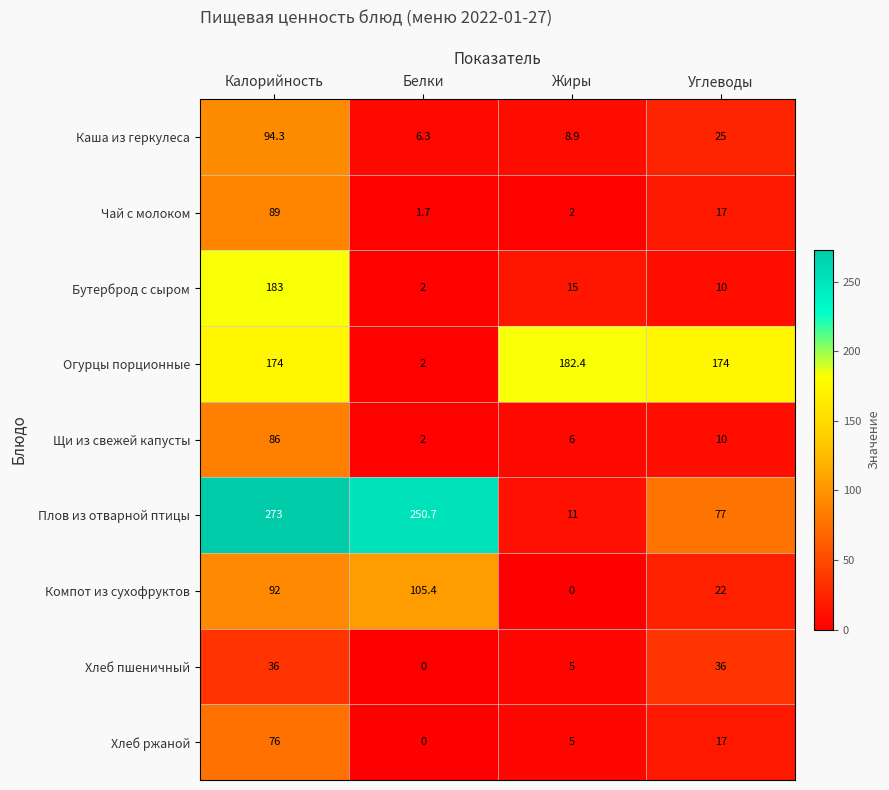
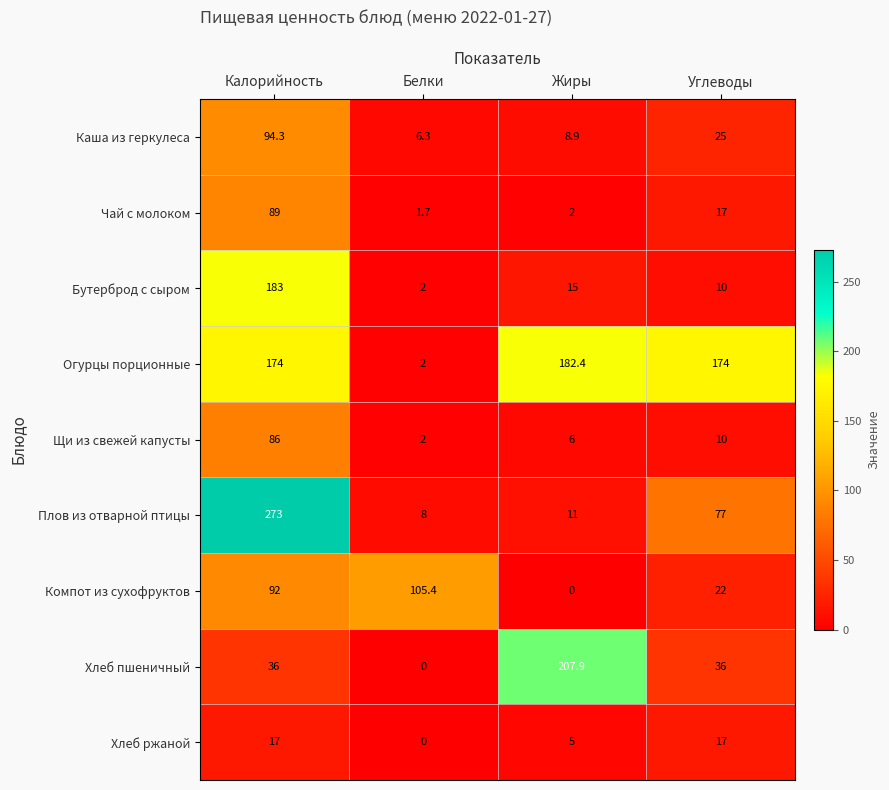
Плов из отварной птицы, Белки: 250.7 -> 8
Хлеб пшеничный, Жиры: 5 -> 207.9
Хлеб ржаной, Калорийность: 76 -> 17
